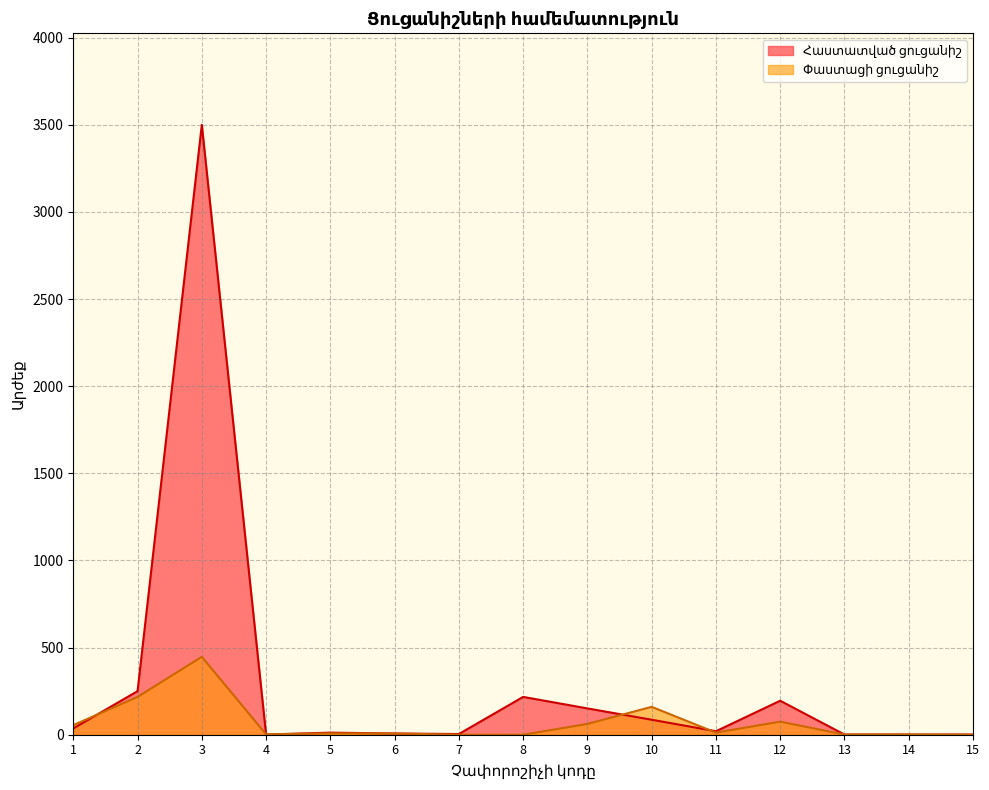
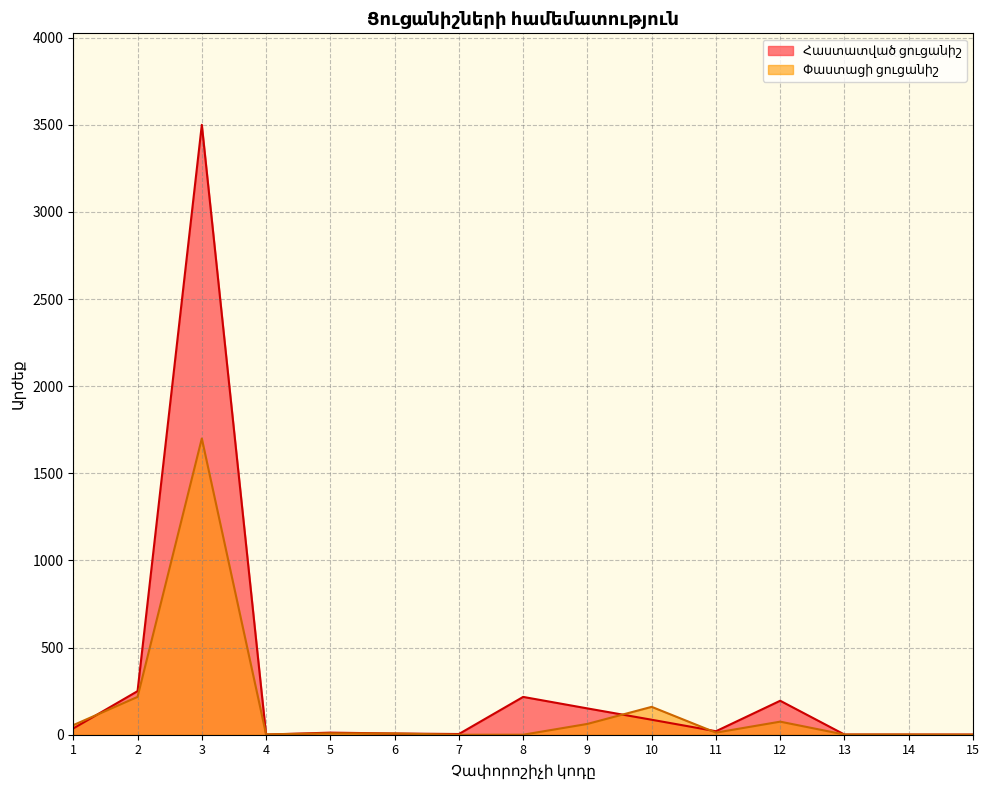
Փաստացի ցուցանիշ, 3: 450 -> 1700
